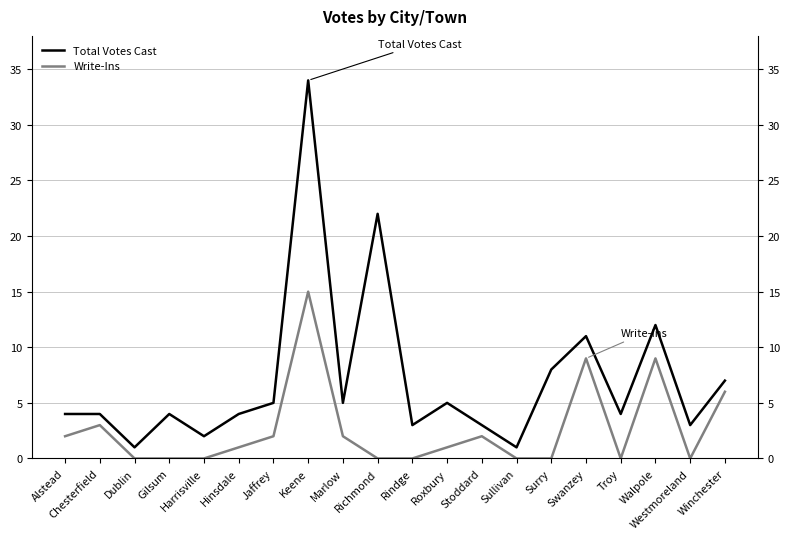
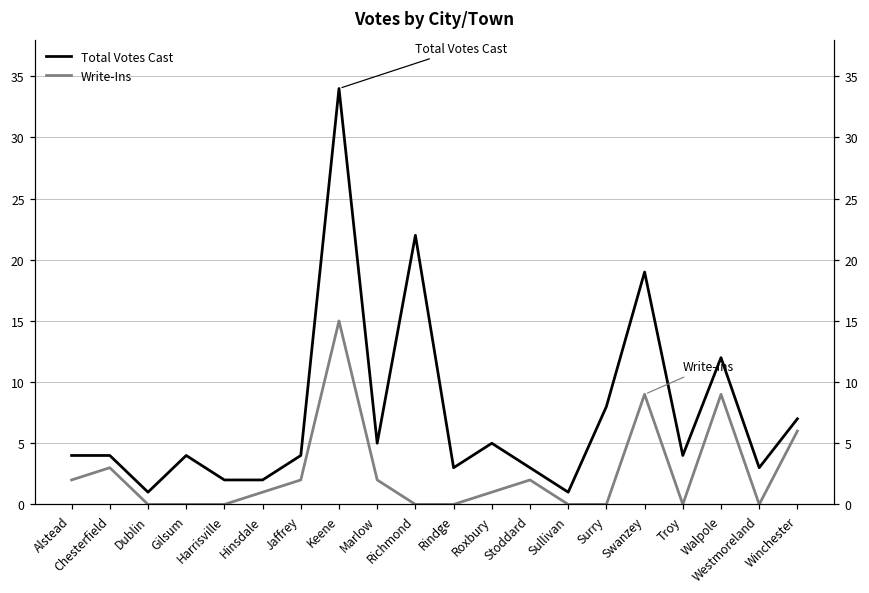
Total Votes Cast, Hinsdale: 4 -> 2
Total Votes Cast, Jaffrey: 5 -> 4
Total Votes Cast, Swanzey: 11 -> 19
